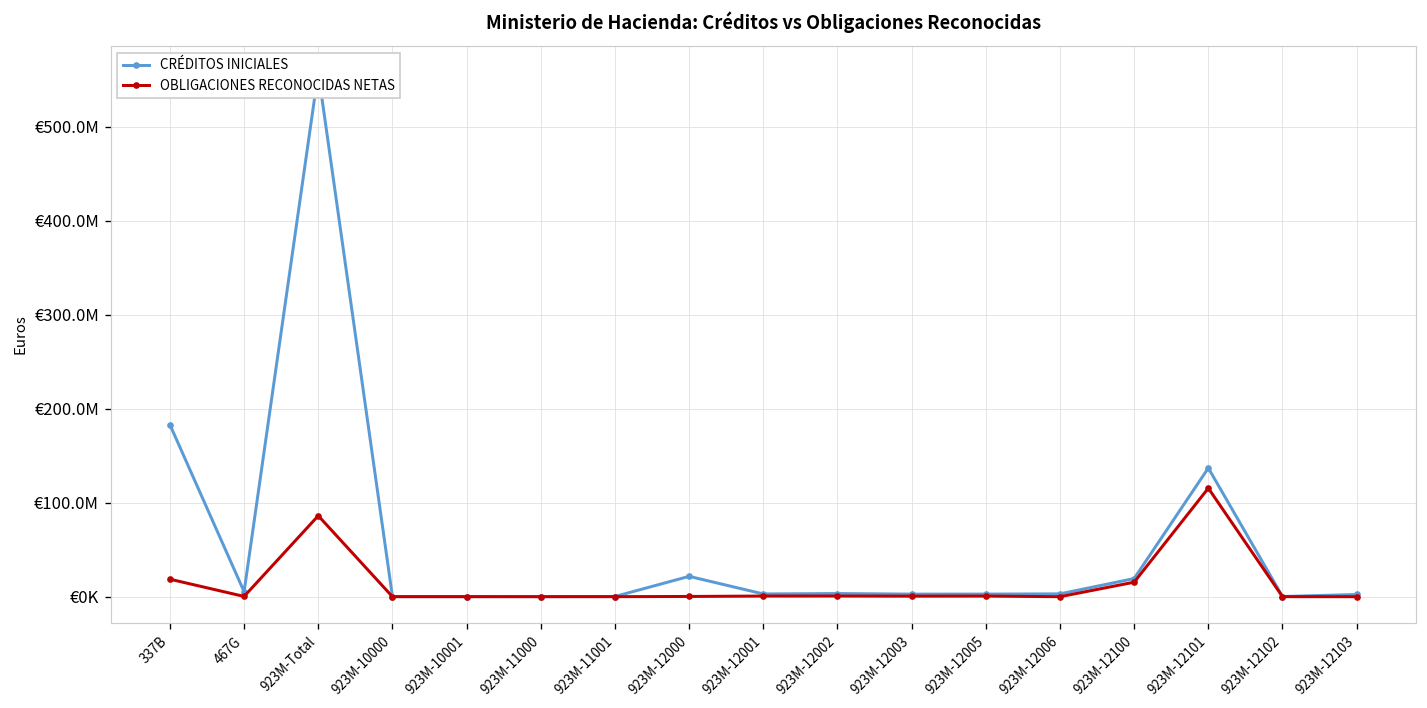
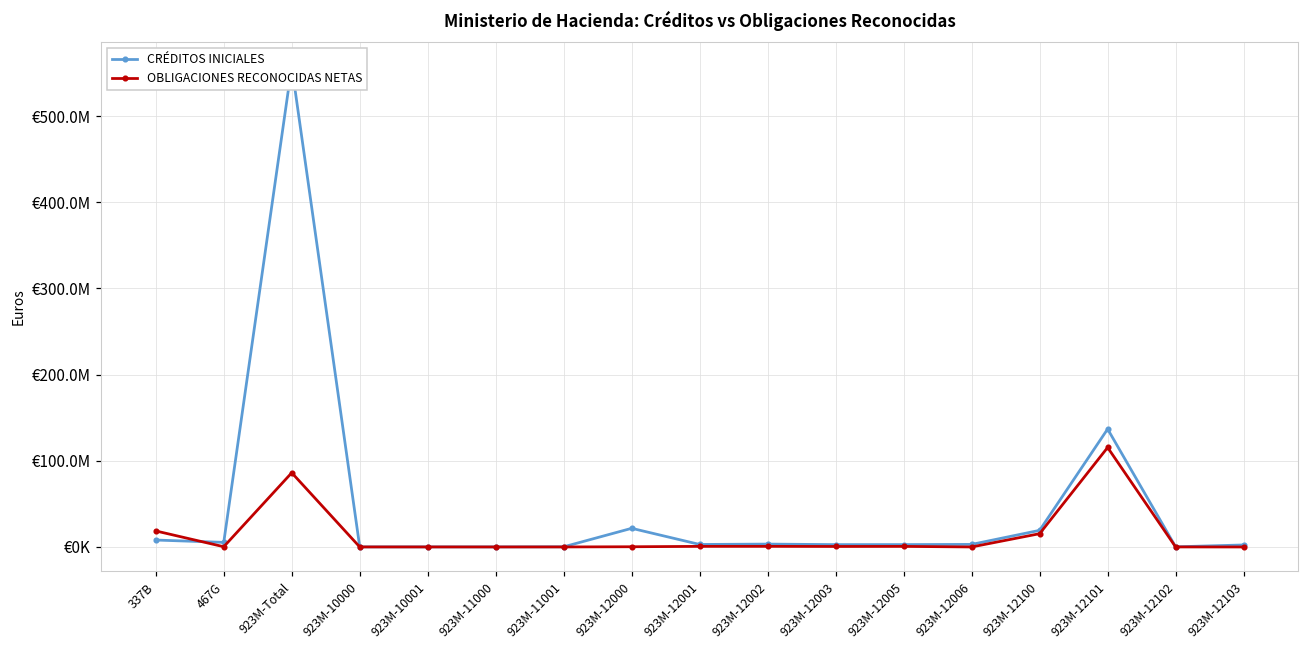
CRÉDITOS INICIALES, 337B: €180000000 -> €10000000
